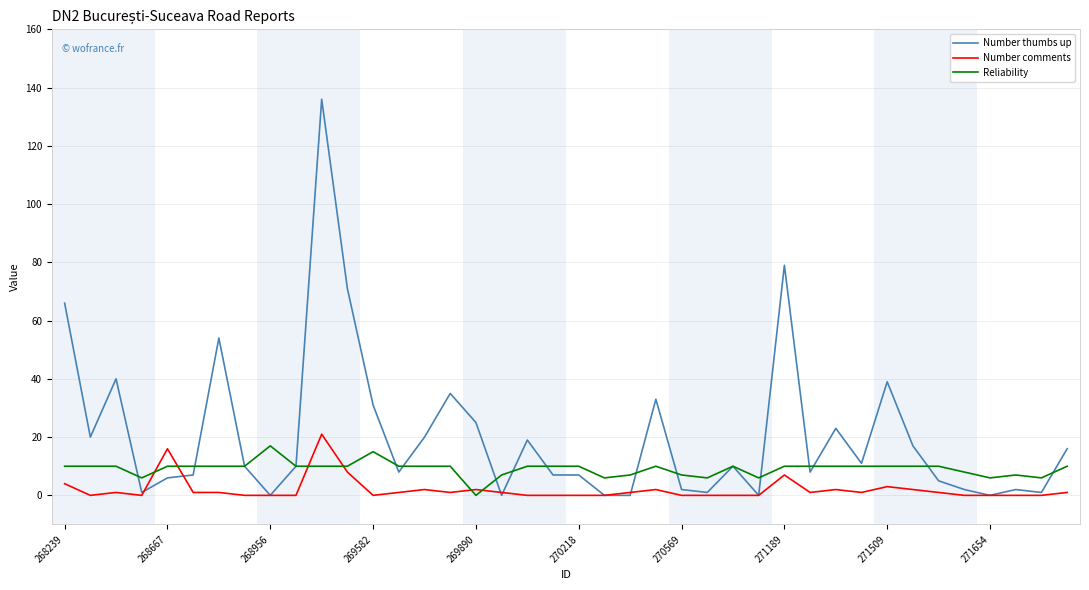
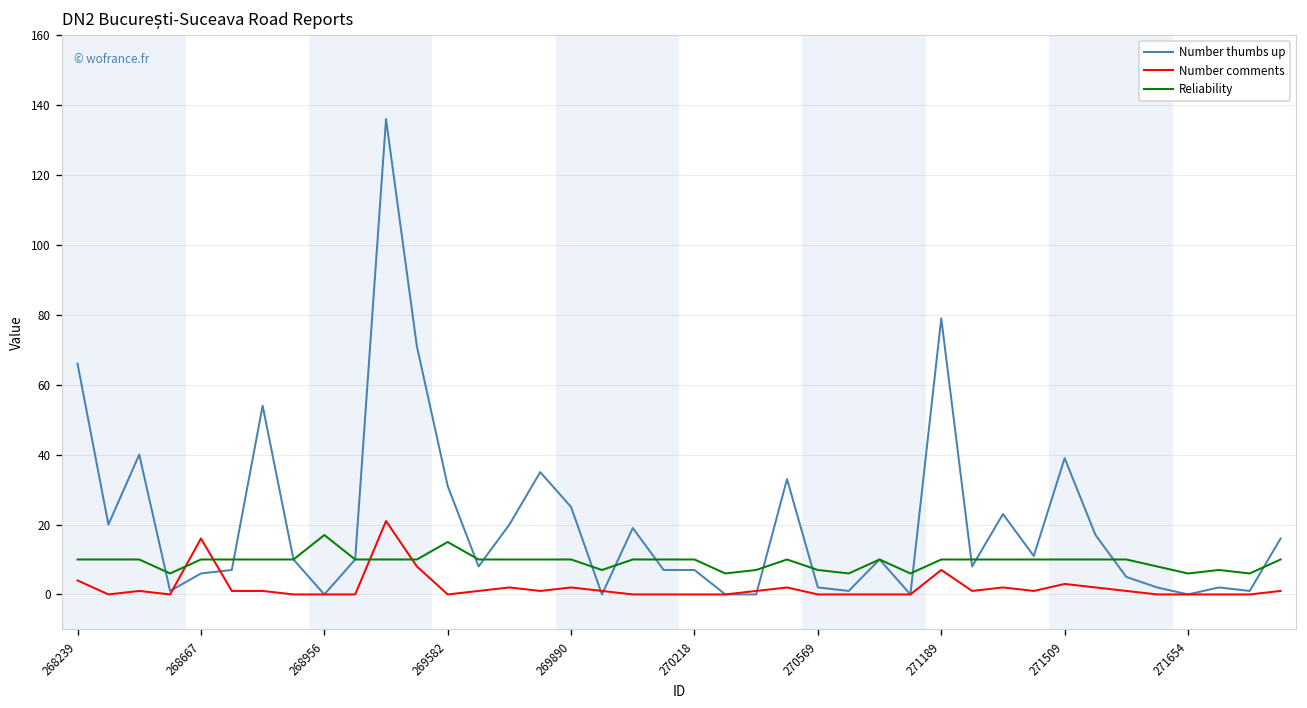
Reliability, 269890: 0 -> 10
